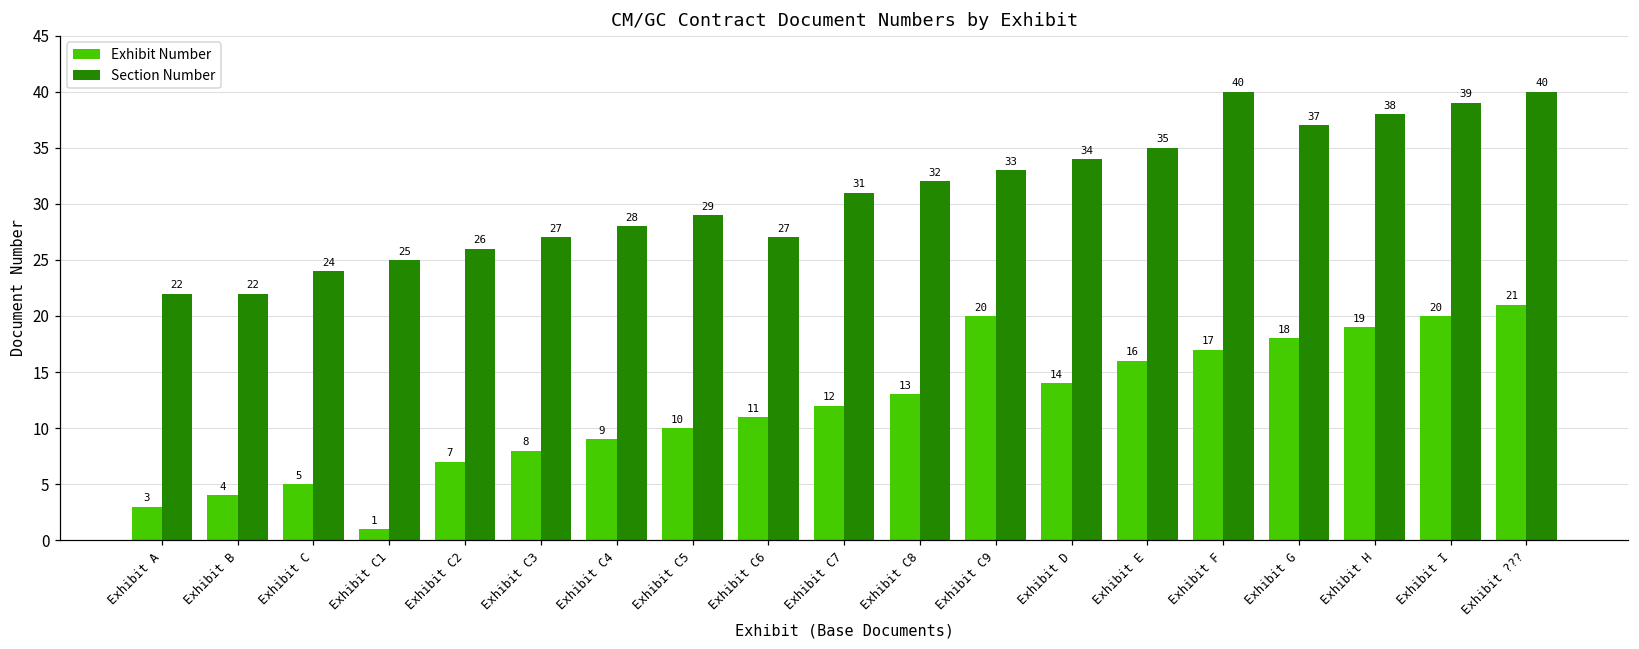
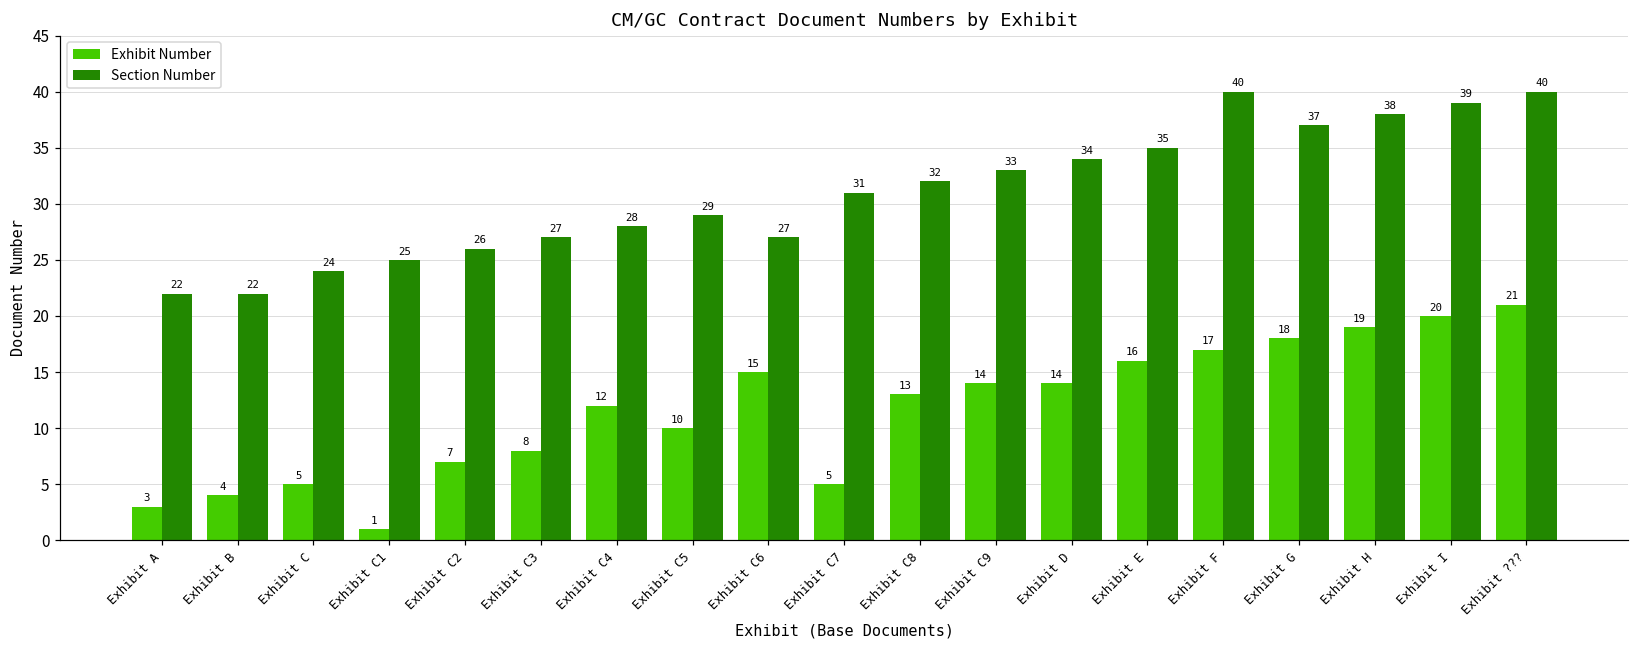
Exhibit Number, Exhibit C4: 9 -> 12
Exhibit Number, Exhibit C6: 11 -> 15
Exhibit Number, Exhibit C7: 12 -> 5
Exhibit Number, Exhibit C9: 20 -> 14
